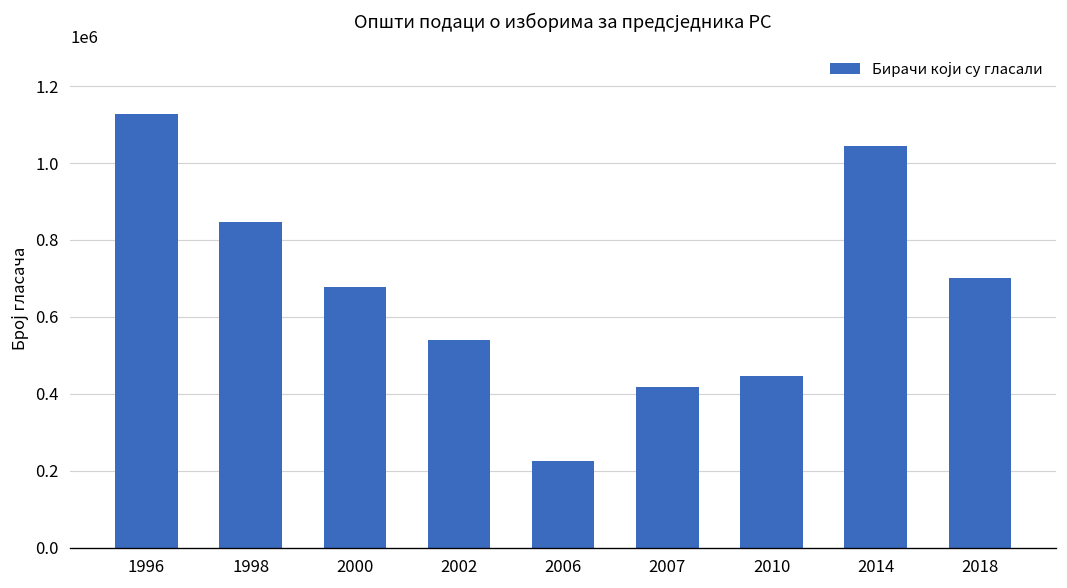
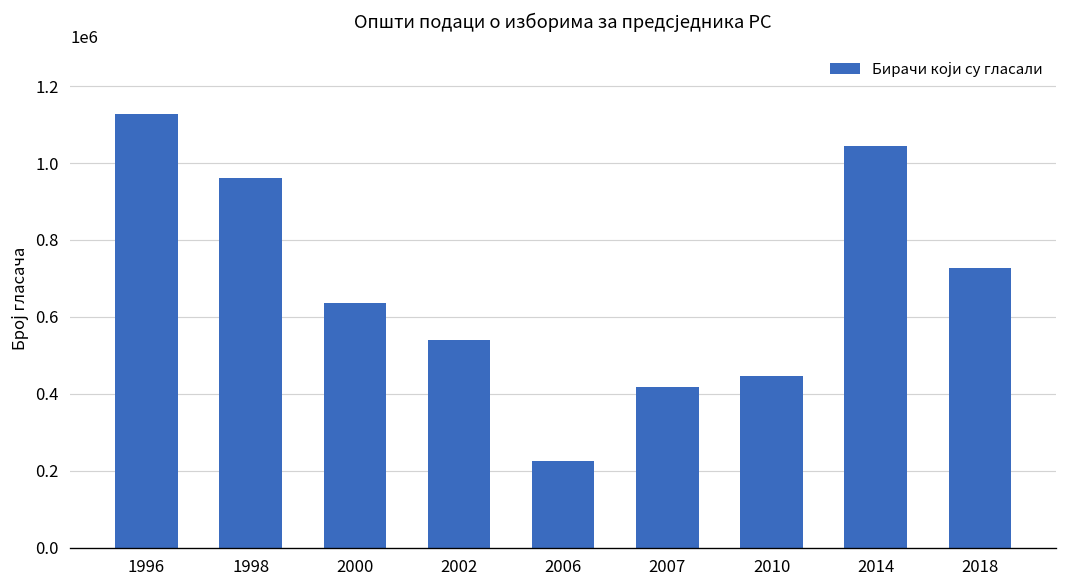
1998: 850000 -> 960000
2000: 680000 -> 640000
2018: 700000 -> 730000
